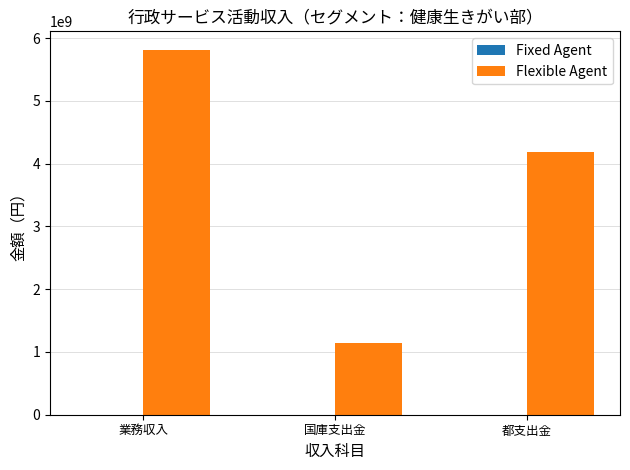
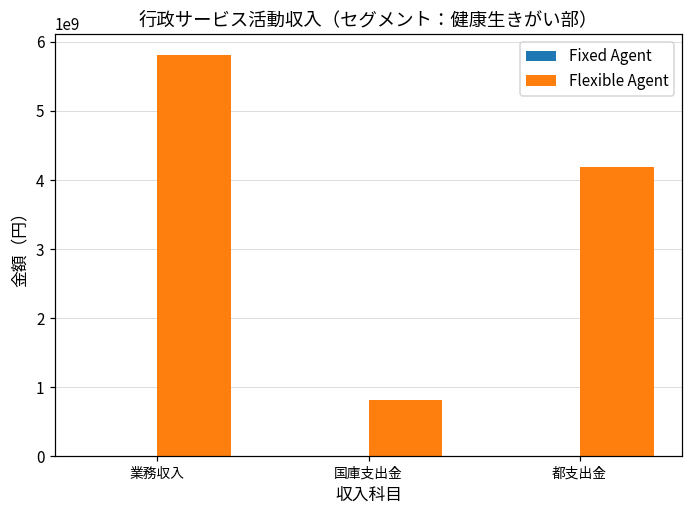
Flexible Agent, 国庫支出金: 1100000000 -> 800000000
